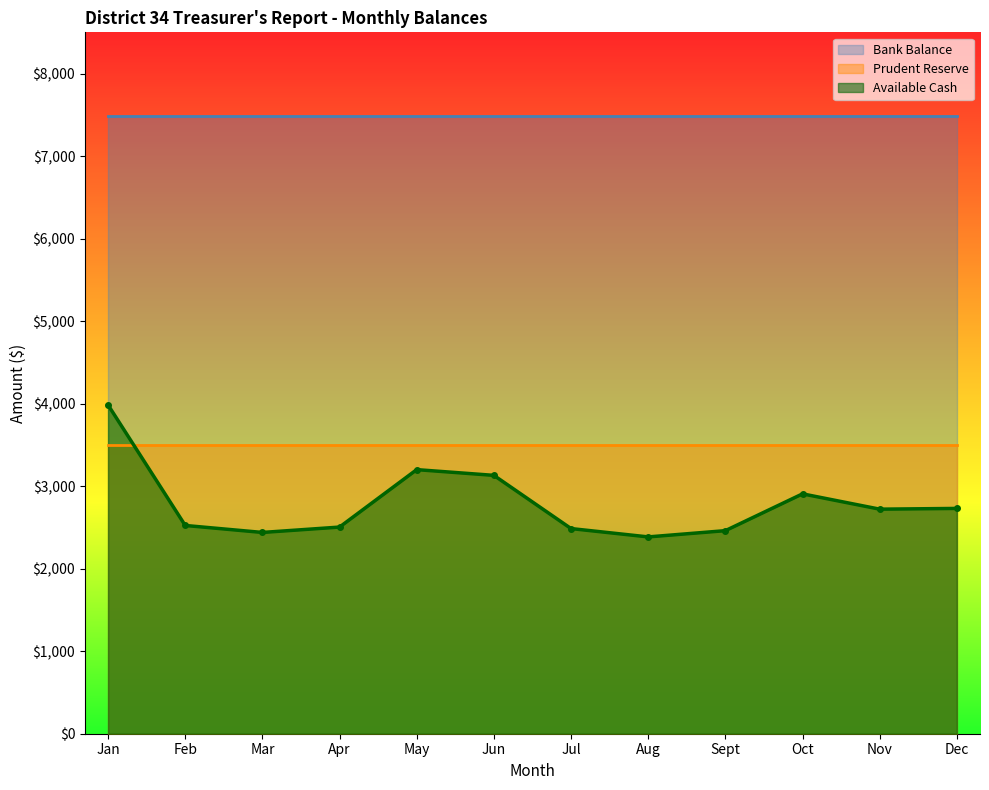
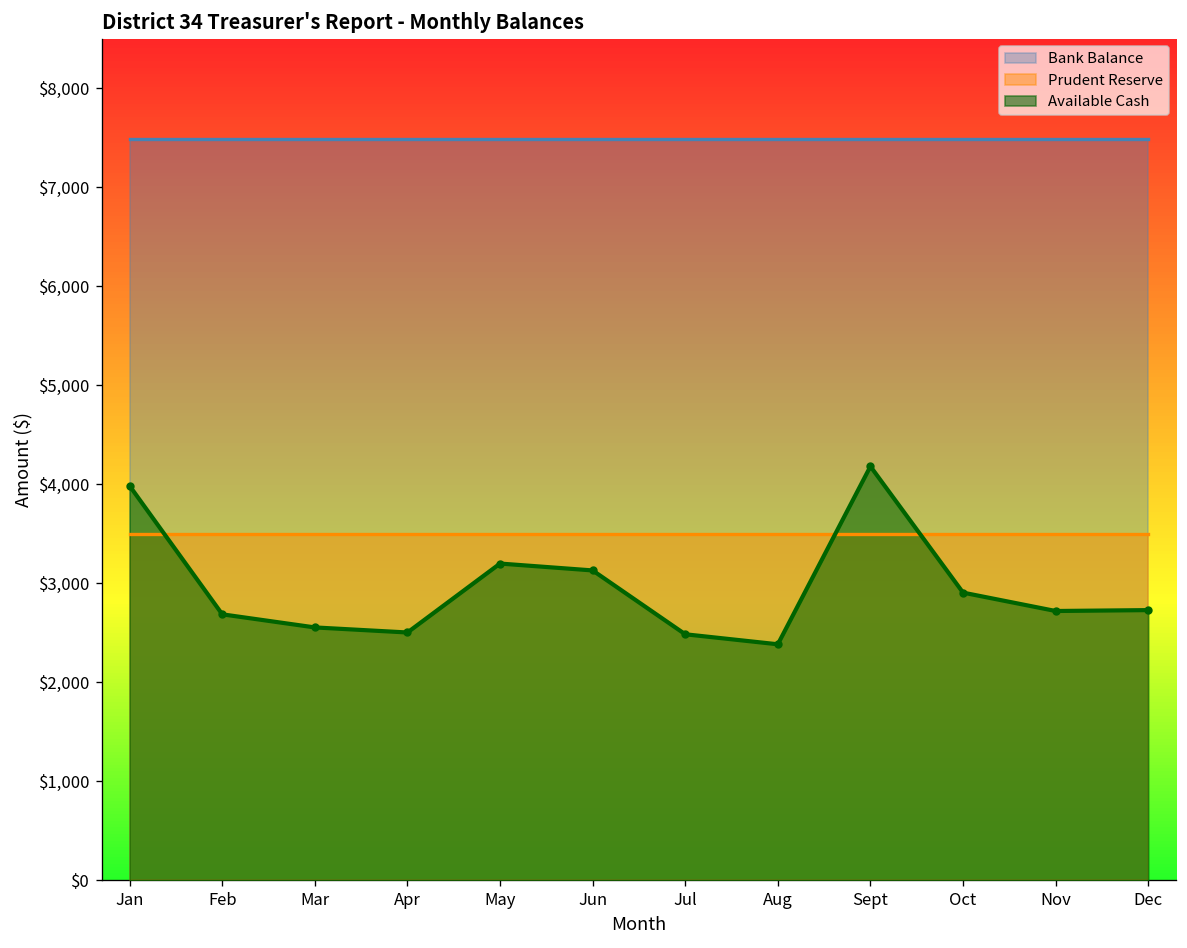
Available Cash, Feb: $2,500 -> $2,700
Available Cash, Mar: $2,400 -> $2,600
Available Cash, Sept: $2,500 -> $4,200
